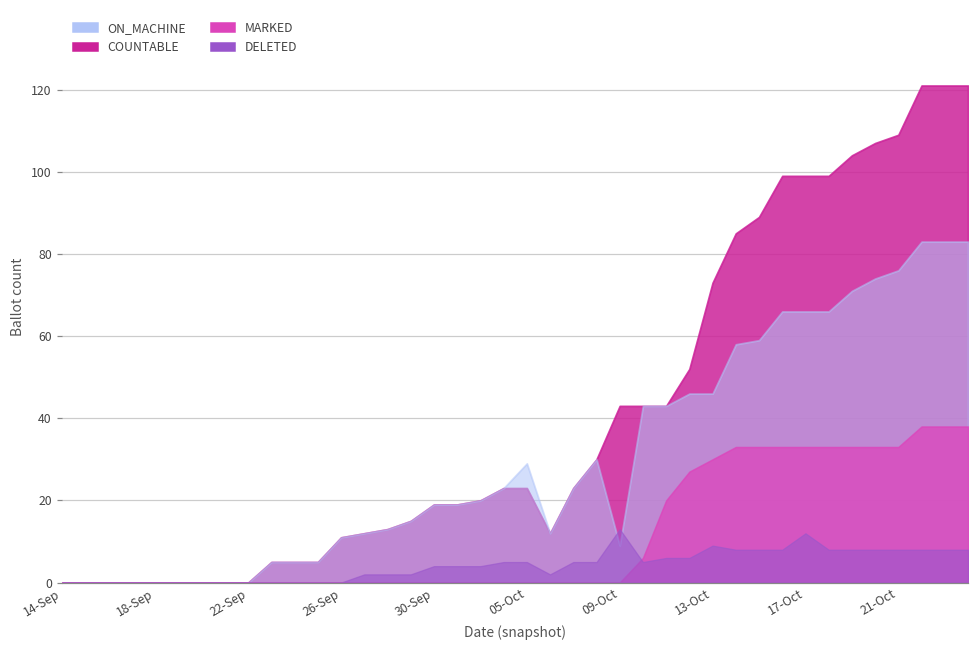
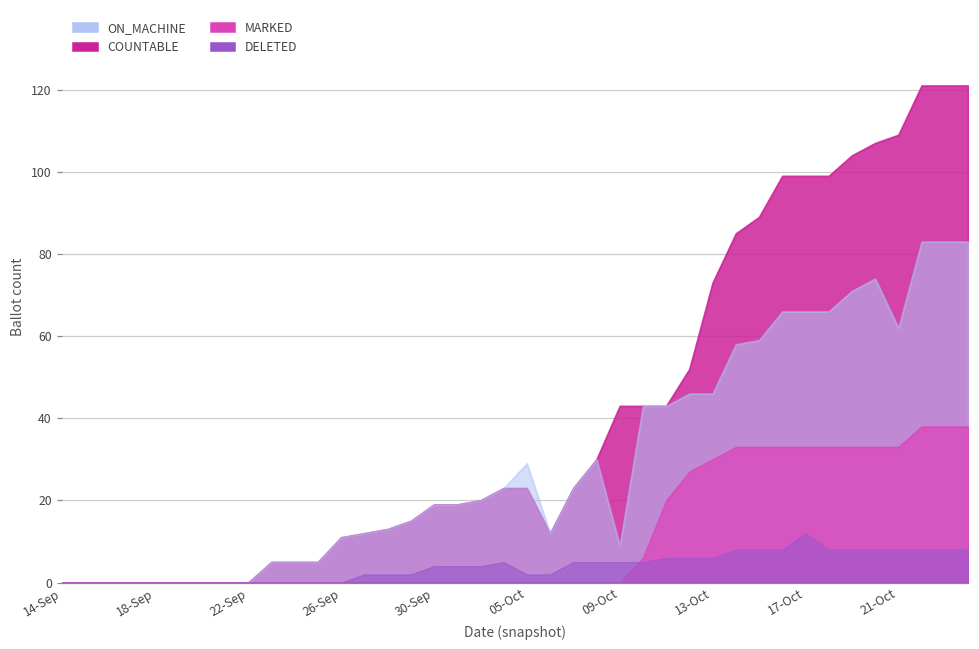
DELETED, 05-Oct: 5 -> 2
DELETED, 09-Oct: 13 -> 5
DELETED, 13-Oct: 9 -> 6
ON_MACHINE, 21-Oct: 76 -> 62
